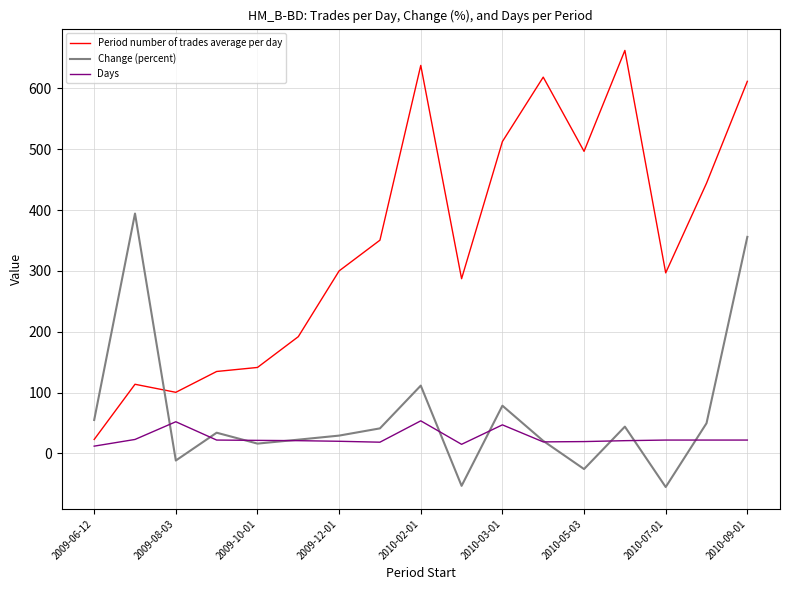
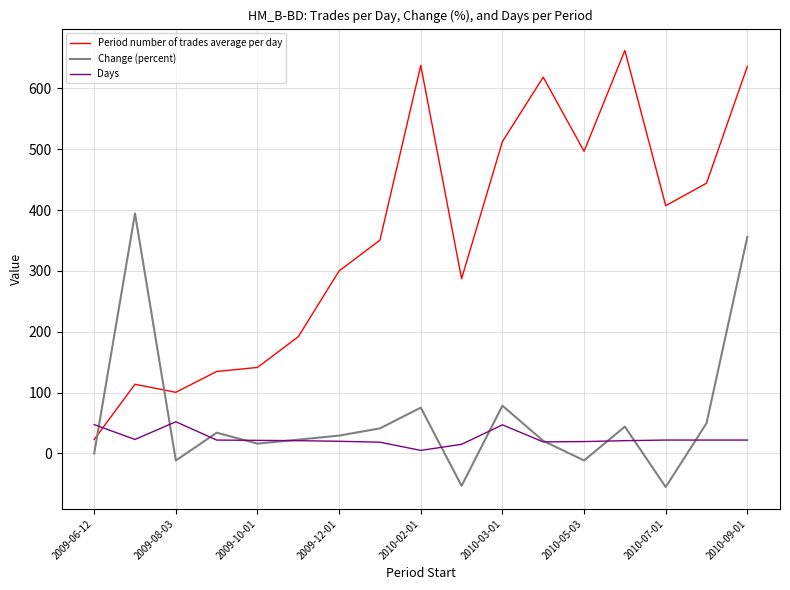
Change (percent), 2009-06-12: 60 -> 0
Days, 2009-06-12: 10 -> 50
Change (percent), 2010-02-01: 110 -> 80
Days, 2010-02-01: 50 -> 10
Change (percent), 2010-05-03: -30 -> -10
Period number of trades average per day, 2010-07-01: 300 -> 410
Period number of trades average per day, 2010-09-01: 610 -> 640
